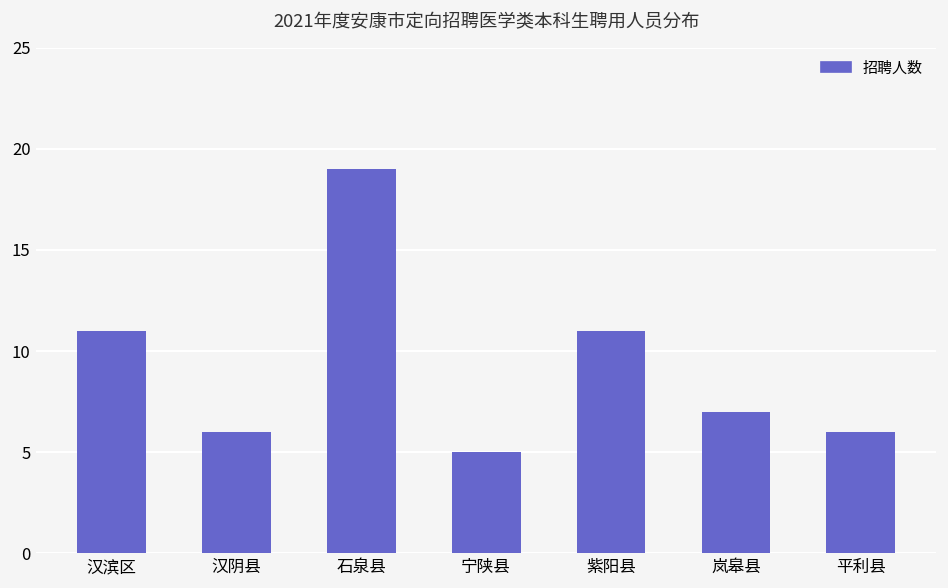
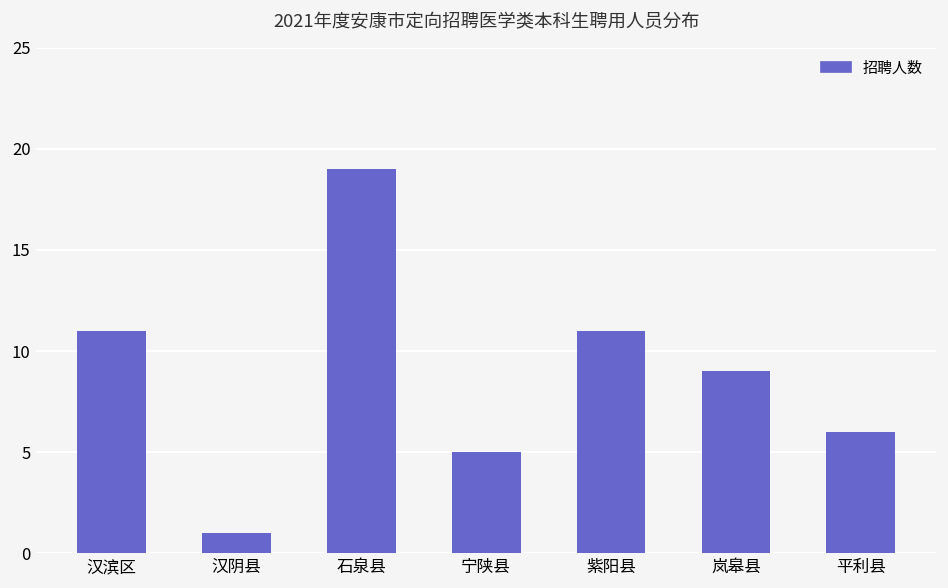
汉阴县: 6 -> 1
岚皋县: 7 -> 9
